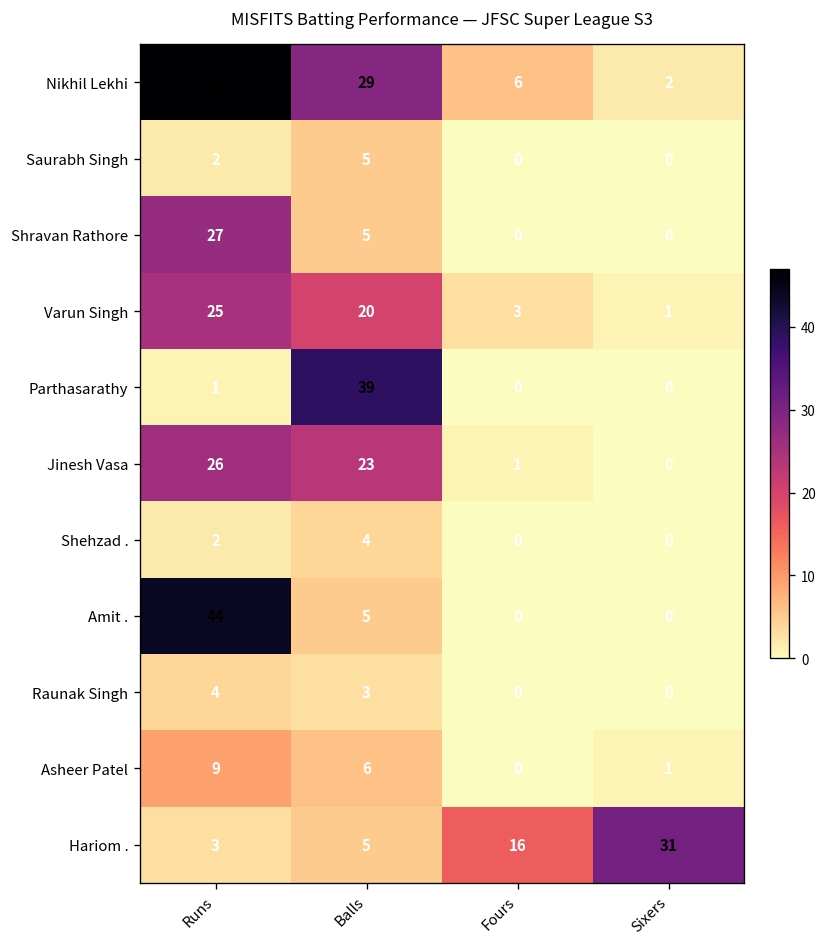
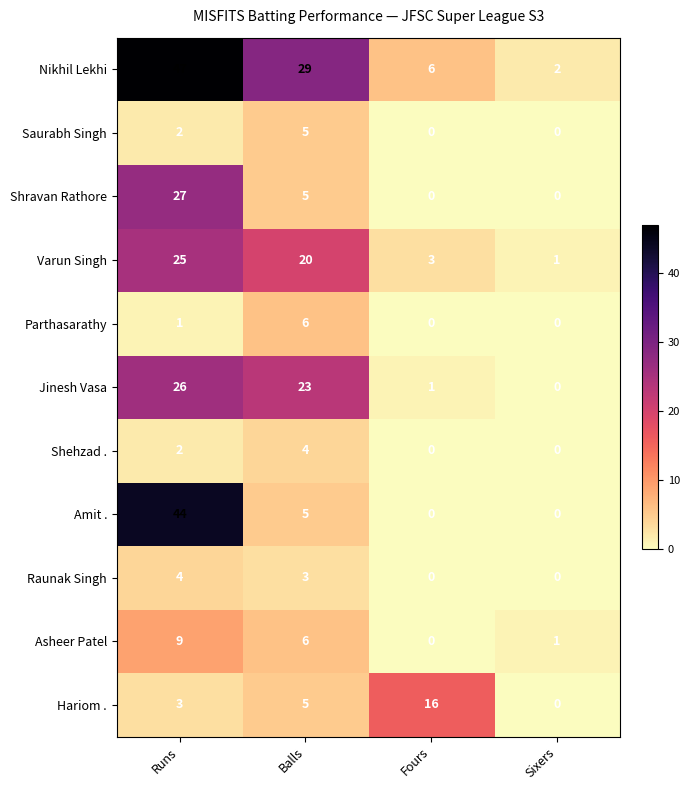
Parthasarathy, Balls: 39 -> 6
Hariom ., Sixers: 31 -> 0
